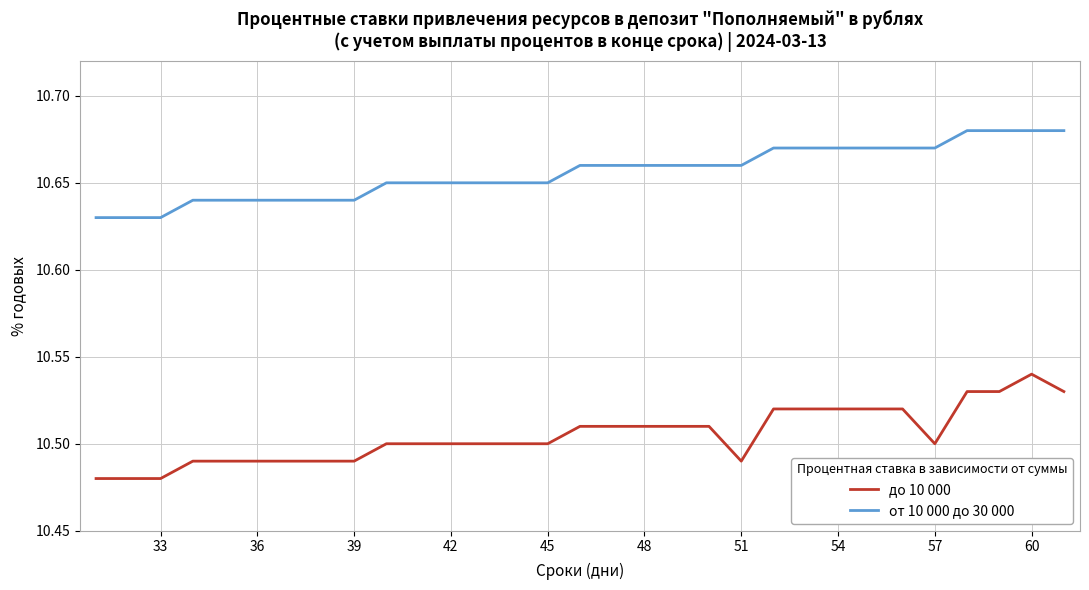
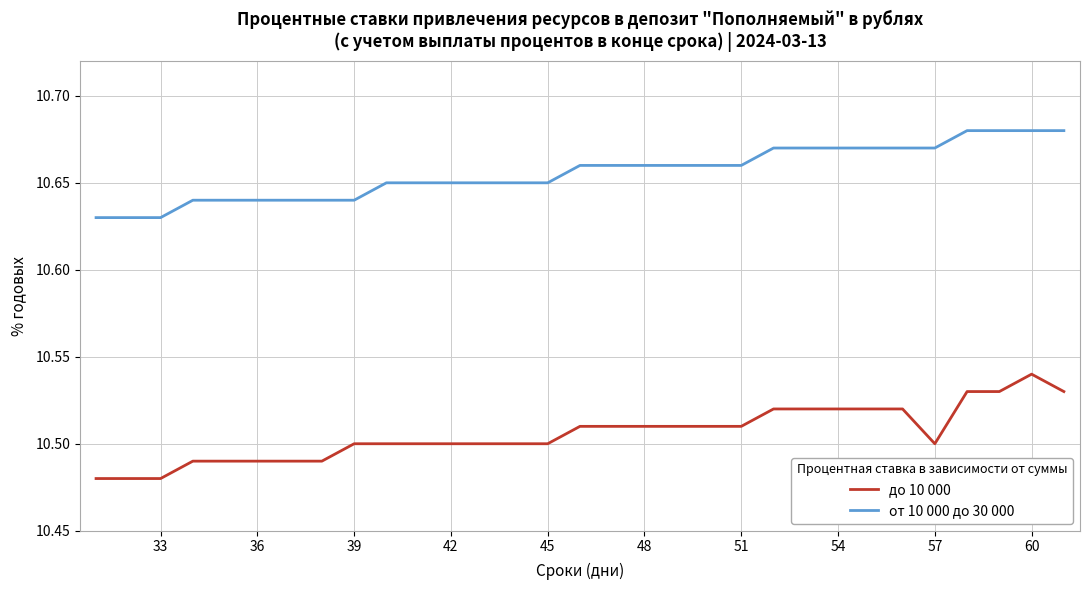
до 10 000, 39: 10.49 -> 10.50
до 10 000, 51: 10.49 -> 10.51
